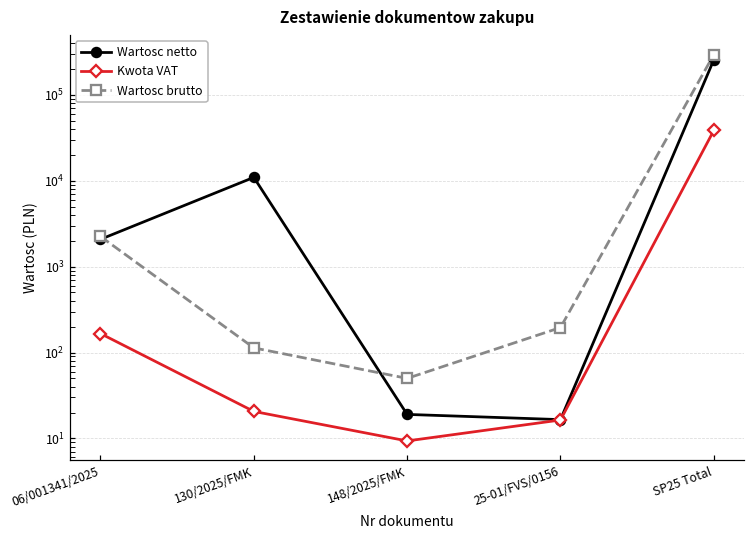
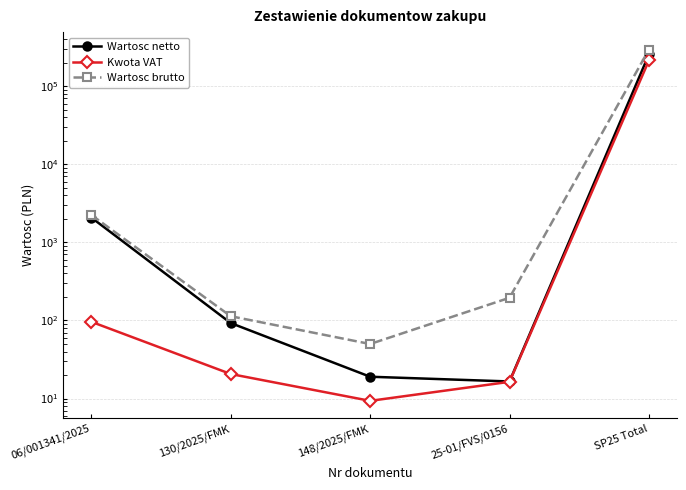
Kwota VAT, 06/001341/2025: 170 -> 100
Wartosc netto, 130/2025/FMK: 11000 -> 90
Kwota VAT, SP25 Total: 40000 -> 210000
